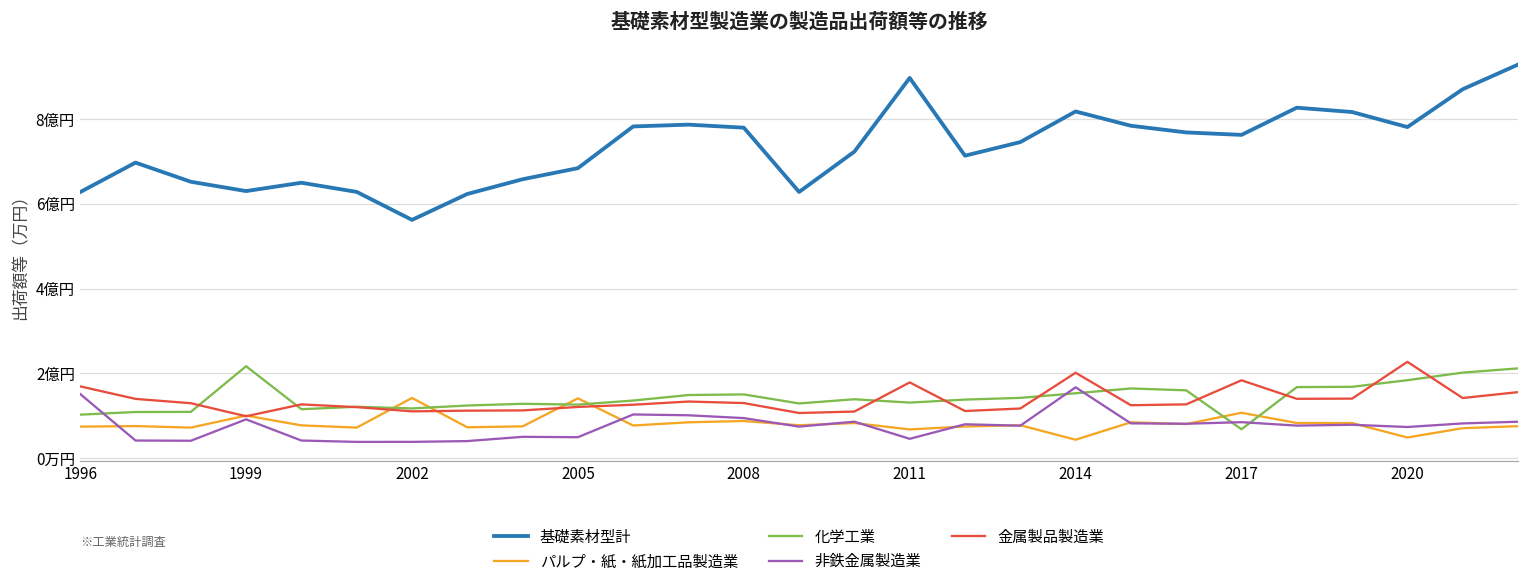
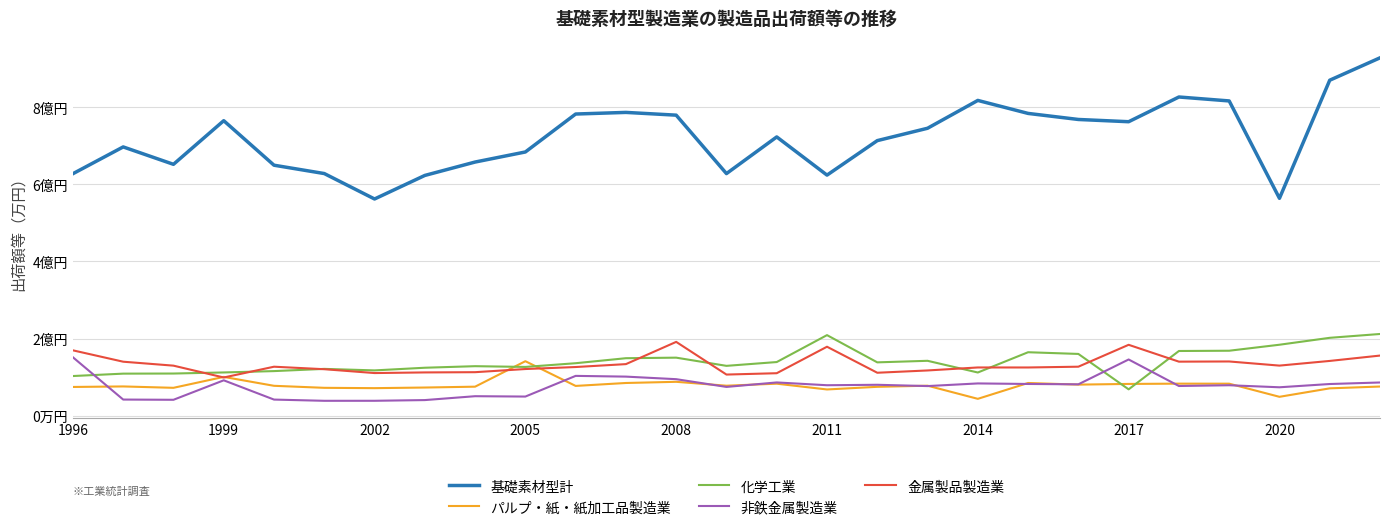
基礎素材型計, 1999: 6.3億円 -> 7.7億円
化学工業, 1999: 2.2億円 -> 1.1億円
パルプ・紙・紙加工品製造業, 2002: 1.4億円 -> 0.7億円
金属製品製造業, 2008: 1.3億円 -> 1.9億円
基礎素材型計, 2011: 9.0億円 -> 6.2億円
化学工業, 2011: 1.3億円 -> 2.1億円
非鉄金属製造業, 2011: 0.5億円 -> 0.8億円
化学工業, 2014: 1.5億円 -> 1.1億円
非鉄金属製造業, 2014: 1.7億円 -> 0.8億円
金属製品製造業, 2014: 2.0億円 -> 1.3億円
パルプ・紙・紙加工品製造業, 2017: 1.1億円 -> 0.8億円
非鉄金属製造業, 2017: 0.9億円 -> 1.5億円
基礎素材型計, 2020: 7.8億円 -> 5.6億円
金属製品製造業, 2020: 2.3億円 -> 1.3億円
